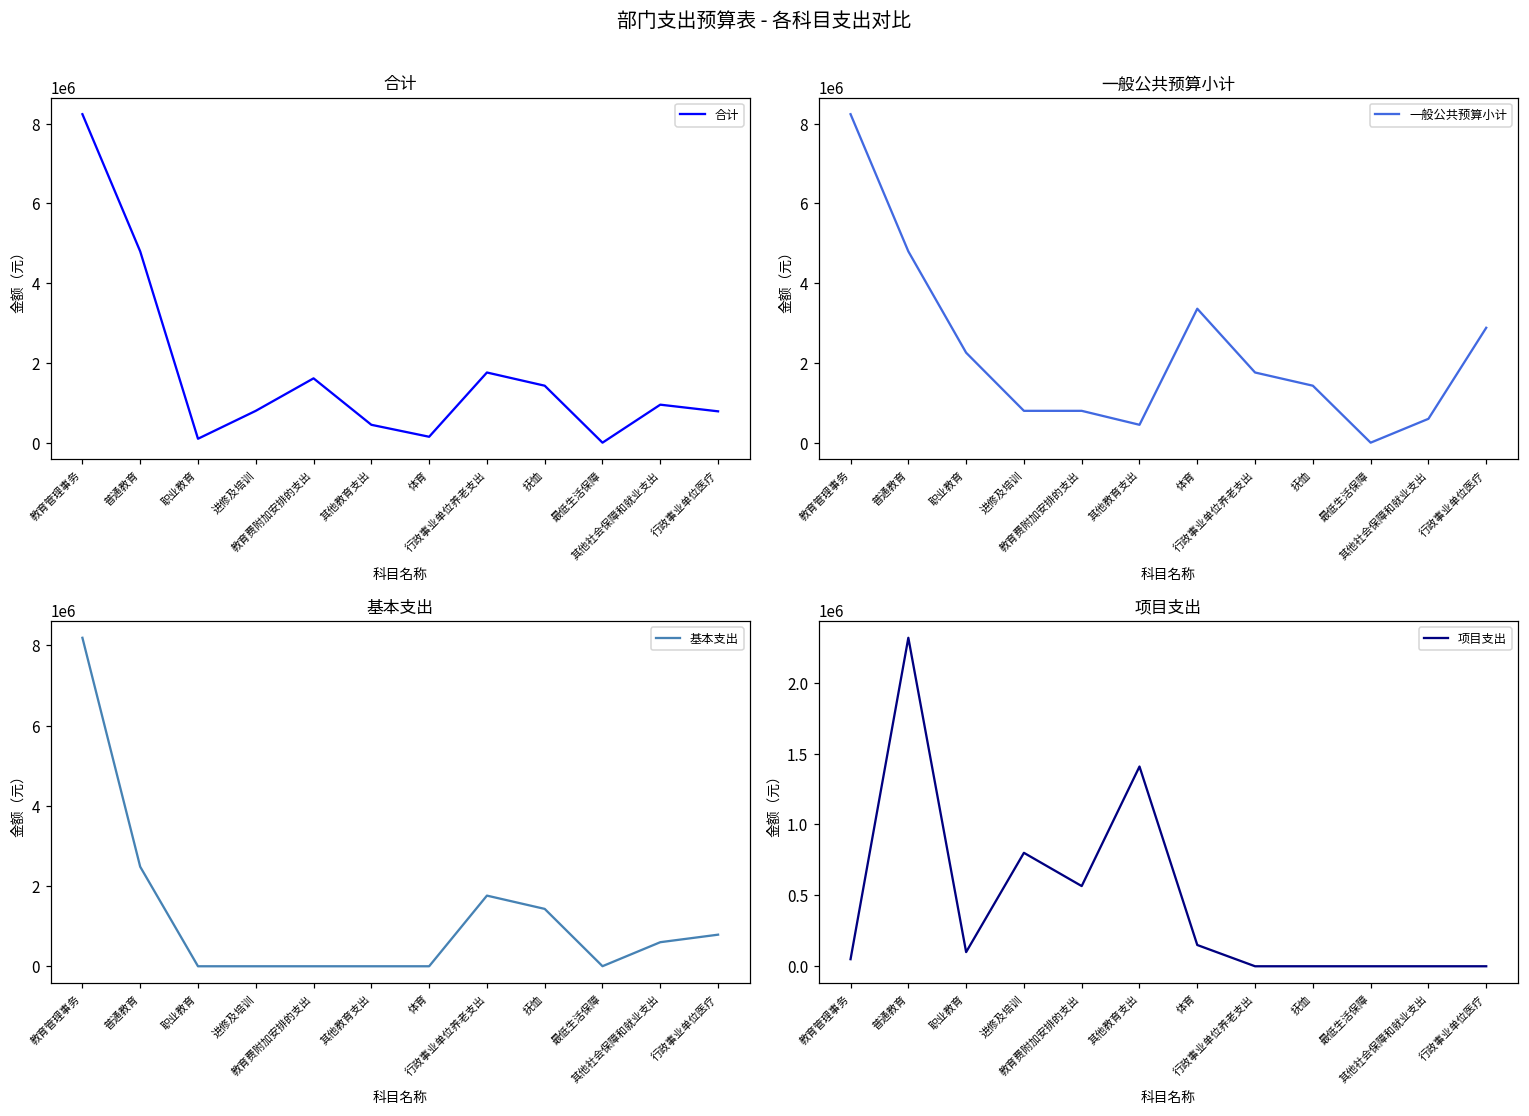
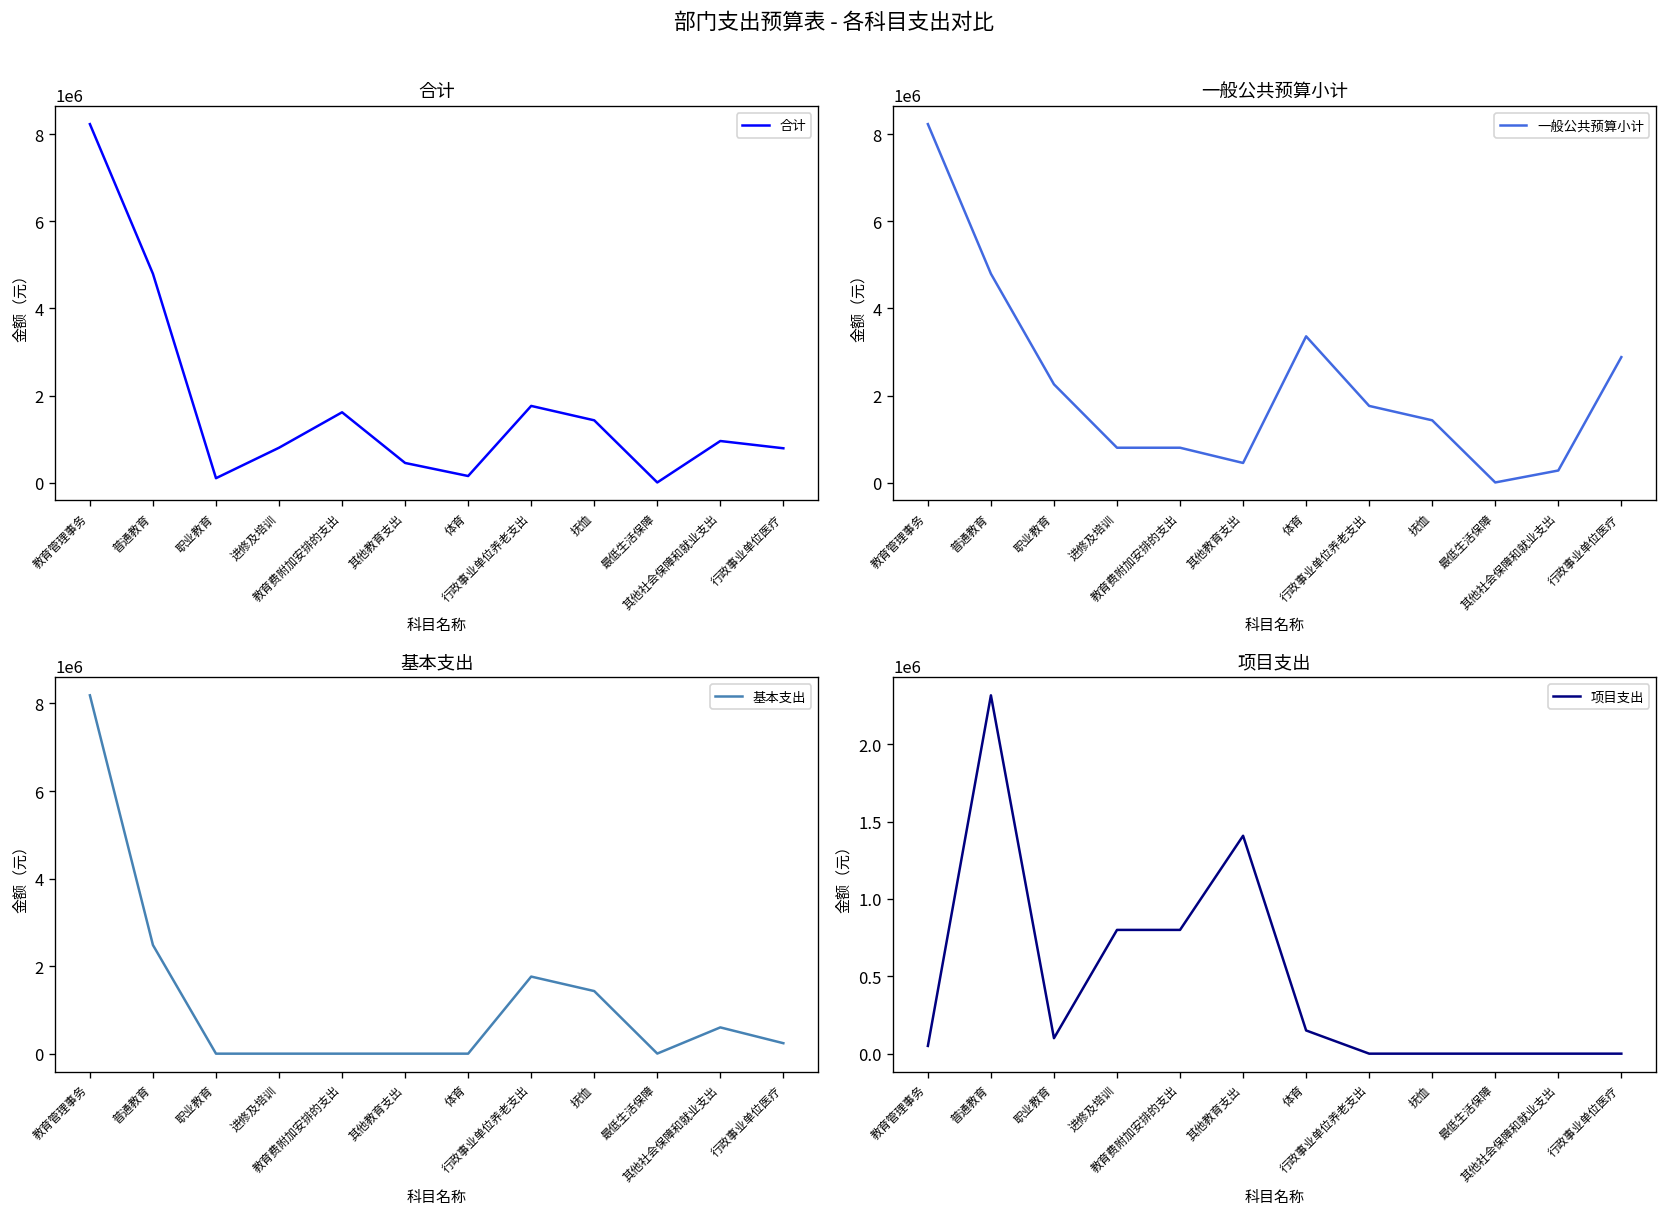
一般公共预算小计, 其他社会保障和就业支出: 600000 -> 300000
基本支出, 行政事业单位医疗: 800000 -> 200000
项目支出, 教育费附加安排的支出: 570000 -> 800000
